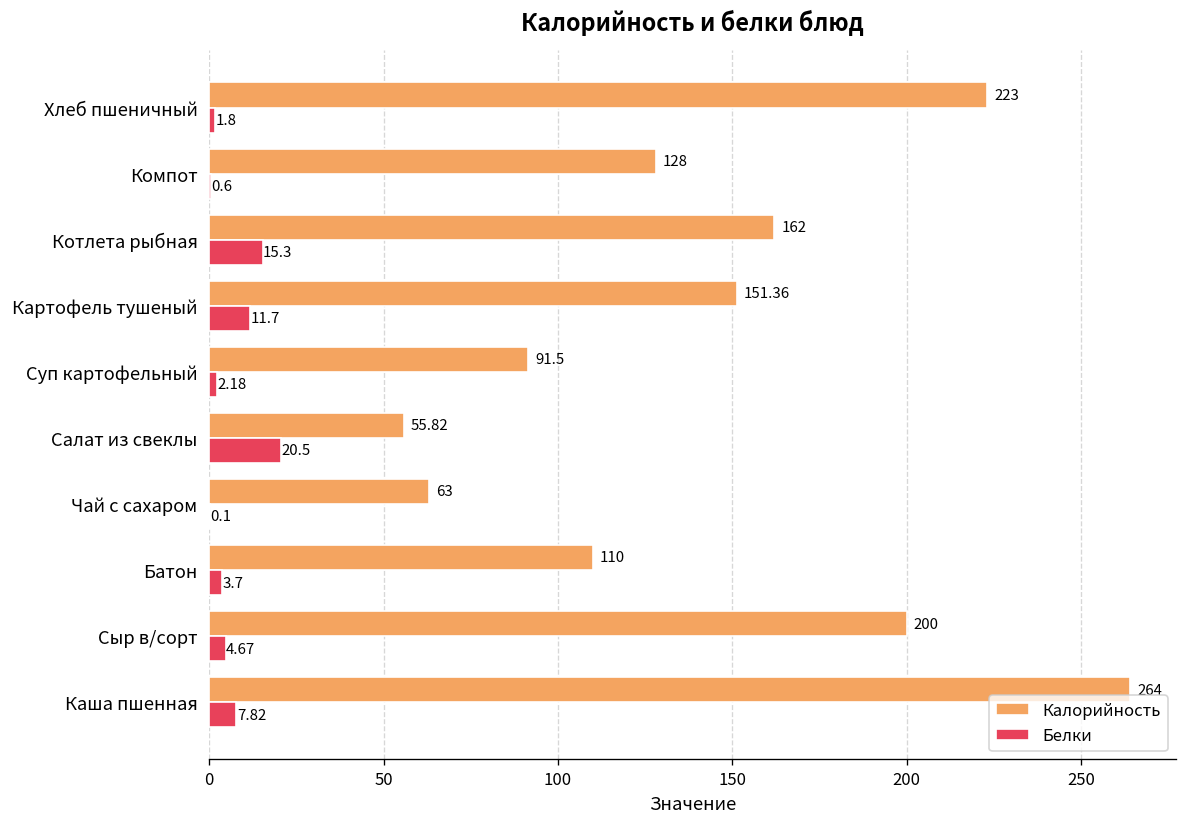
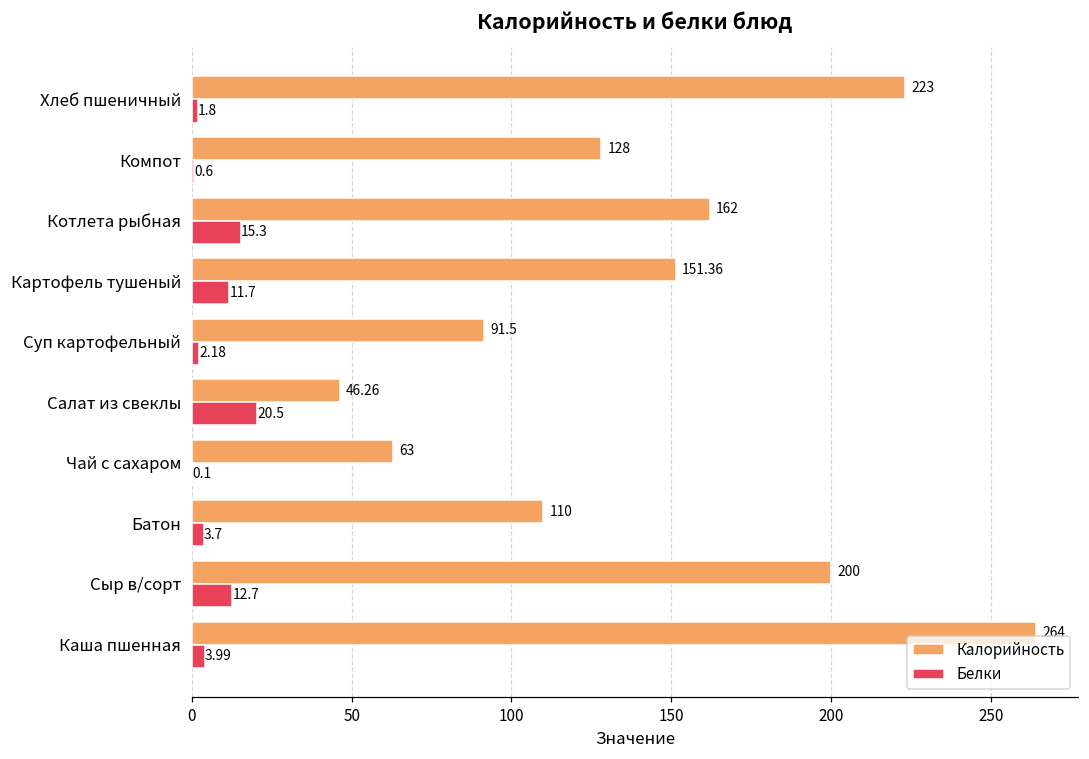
Калорийность, Салат из свеклы: 55.82 -> 46.26
Белки, Сыр в/сорт: 4.67 -> 12.7
Белки, Каша пшенная: 7.82 -> 3.99
